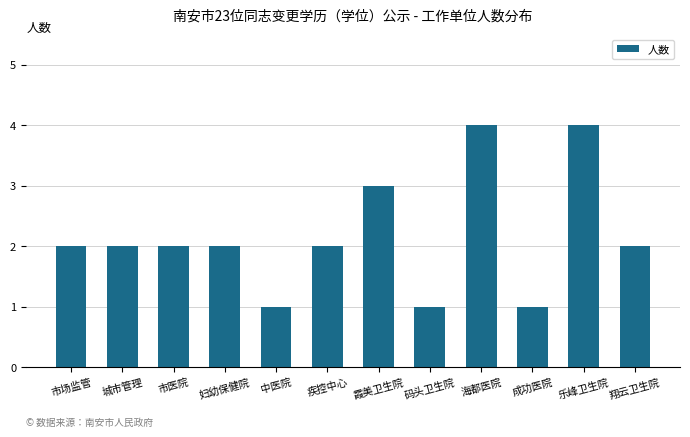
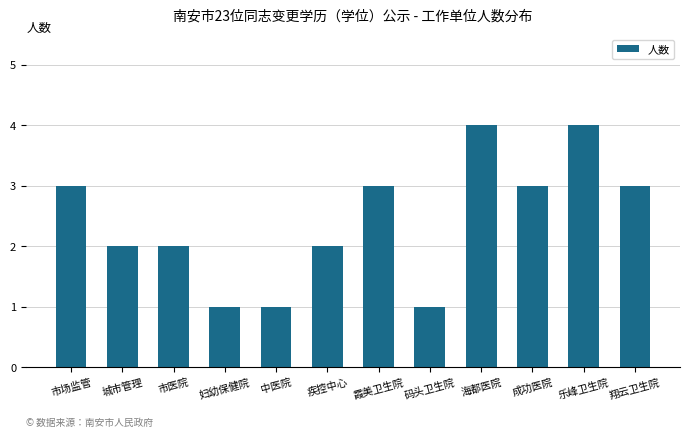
市场监管: 2 -> 3
妇幼保健院: 2 -> 1
成功医院: 1 -> 3
翔云卫生院: 2 -> 3
